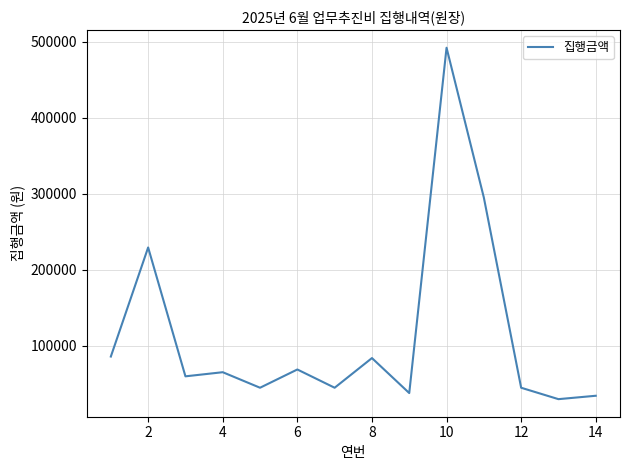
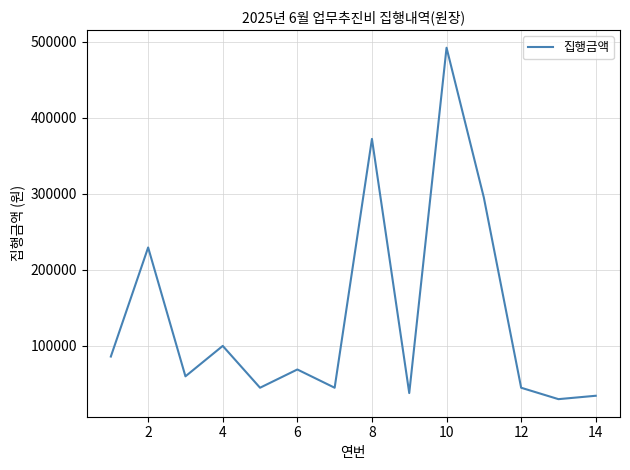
4: 70000 -> 100000
8: 80000 -> 370000
